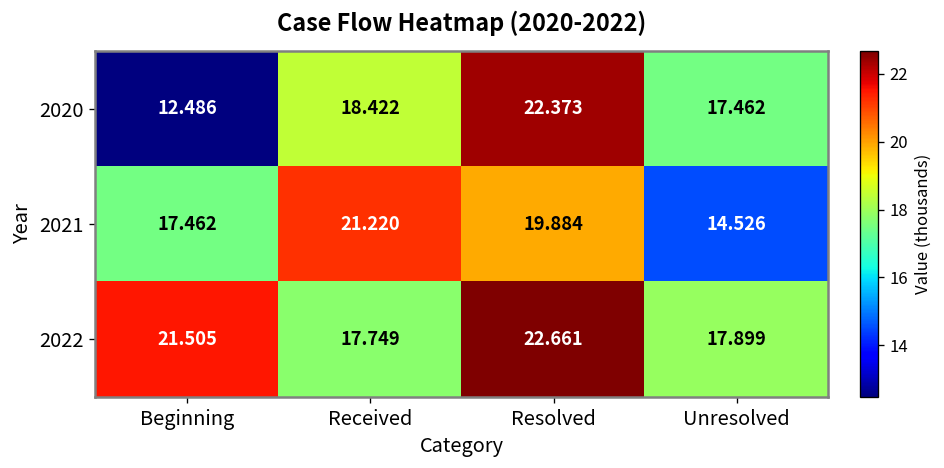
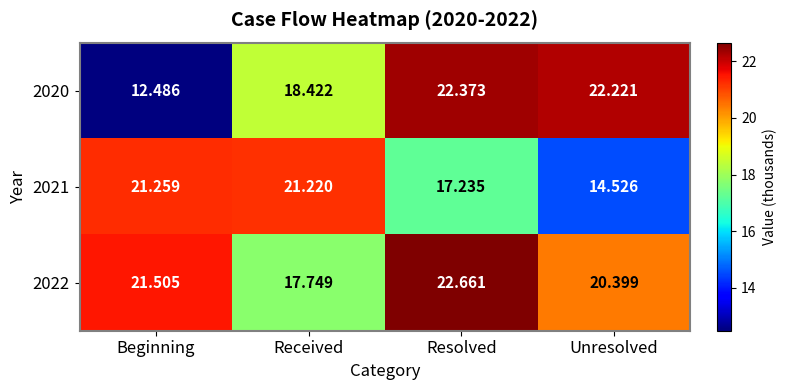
2020, Unresolved: 17.462 -> 22.221
2021, Beginning: 17.462 -> 21.259
2021, Resolved: 19.884 -> 17.235
2022, Unresolved: 17.899 -> 20.399
